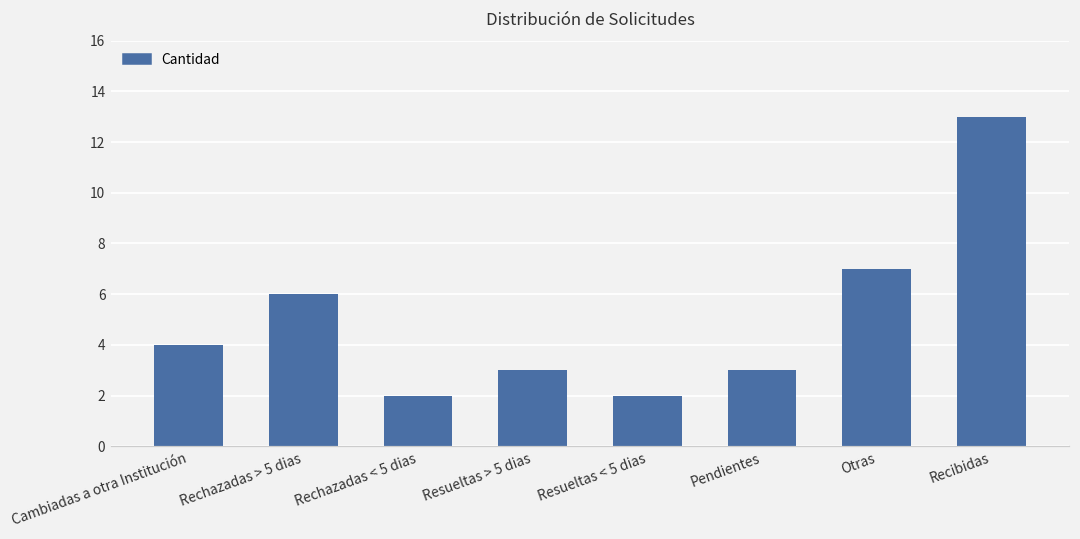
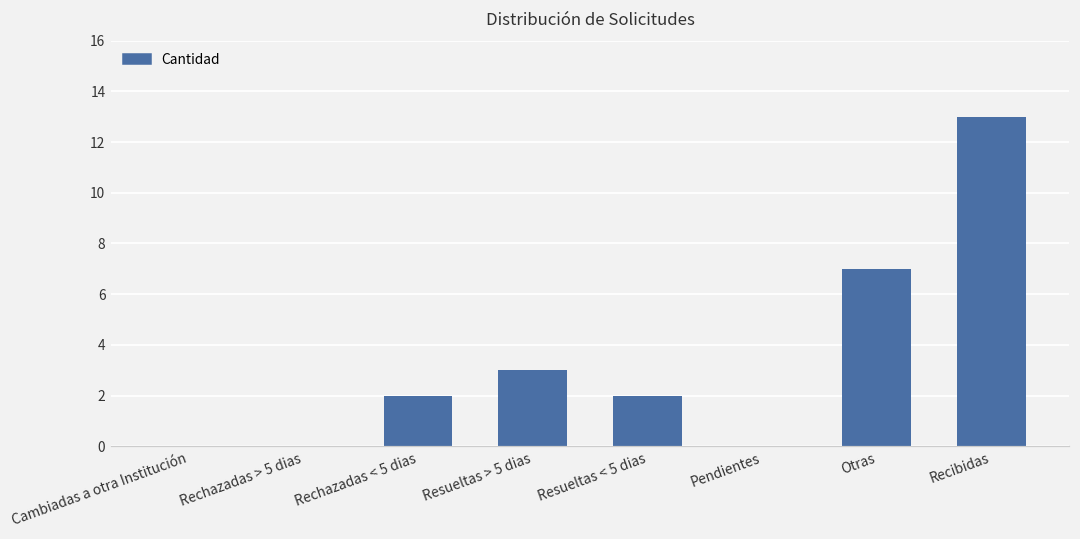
Cambiadas a otra Institución: 4 -> 0
Rechazadas > 5 dias: 6 -> 0
Pendientes: 3 -> 0
